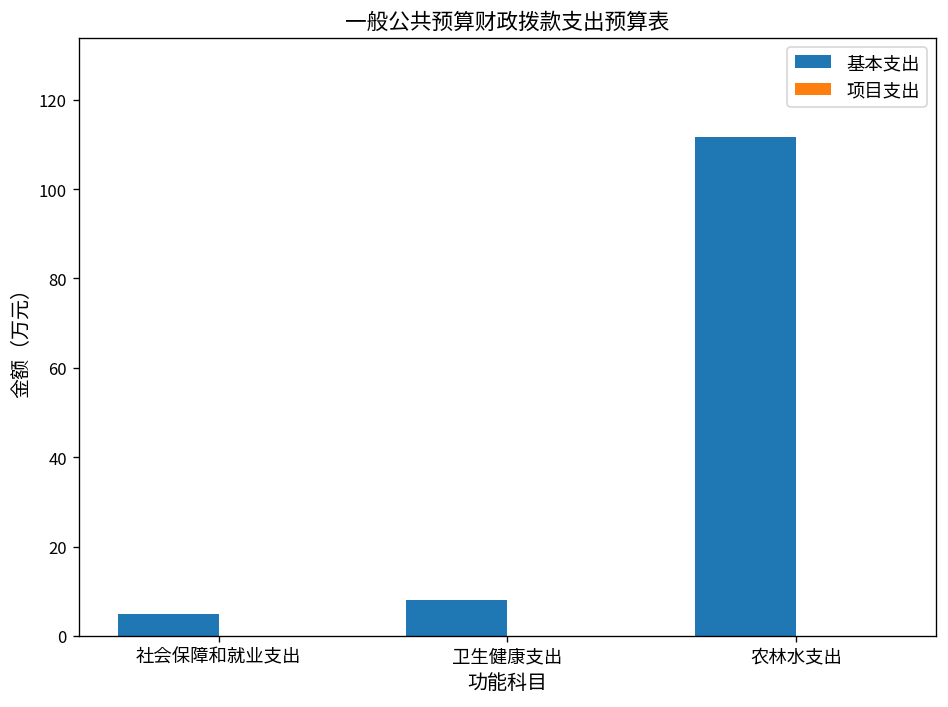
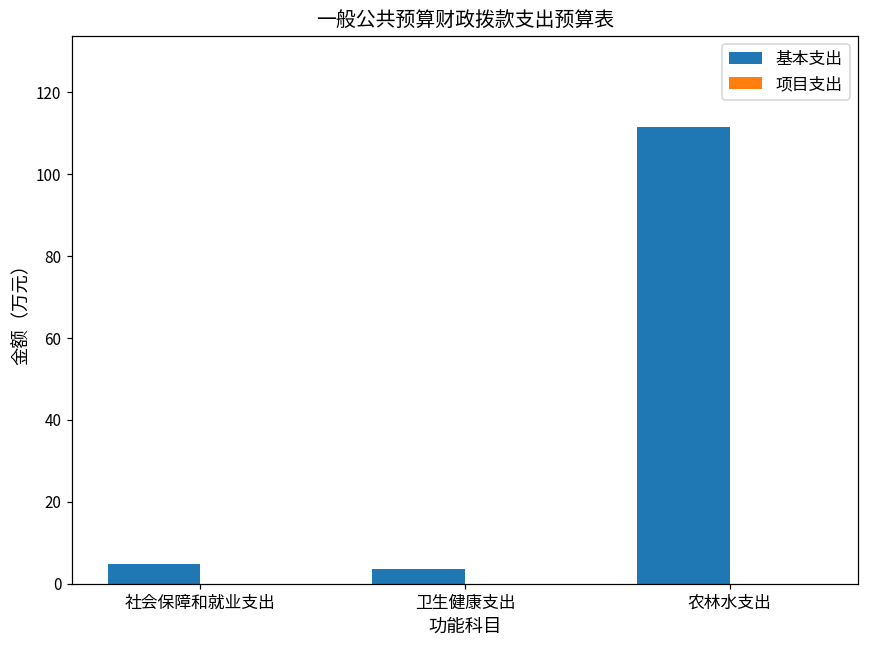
基本支出, 卫生健康支出: 8 -> 4
